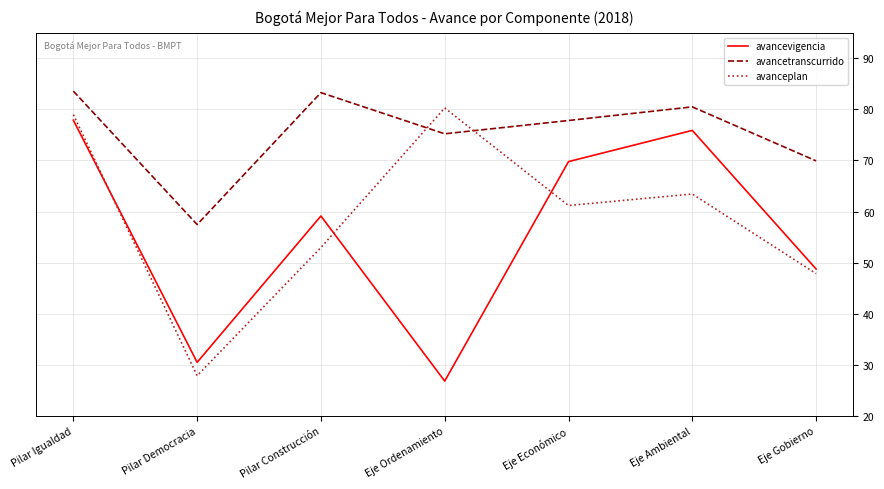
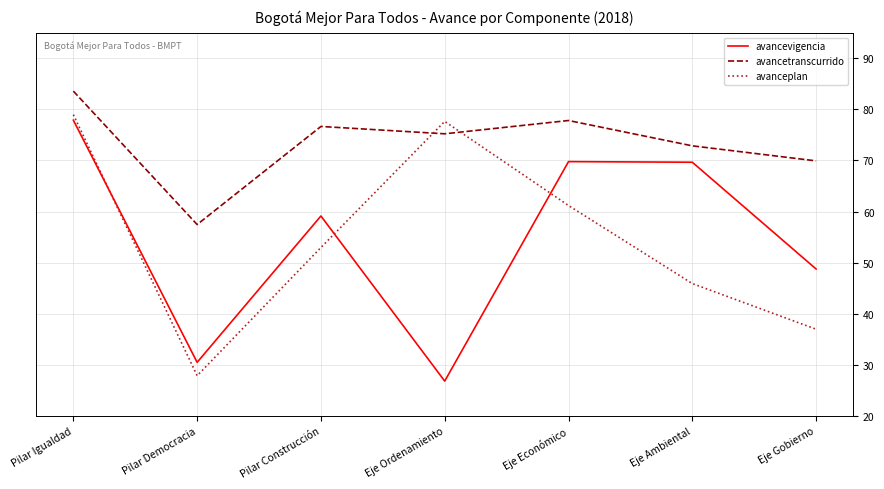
avancetranscurrido, Pilar Construcción: 83 -> 77
avanceplan, Eje Ordenamiento: 80 -> 78
avancevigencia, Eje Ambiental: 76 -> 70
avancetranscurrido, Eje Ambiental: 80 -> 73
avanceplan, Eje Ambiental: 63 -> 46
avanceplan, Eje Gobierno: 48 -> 37
